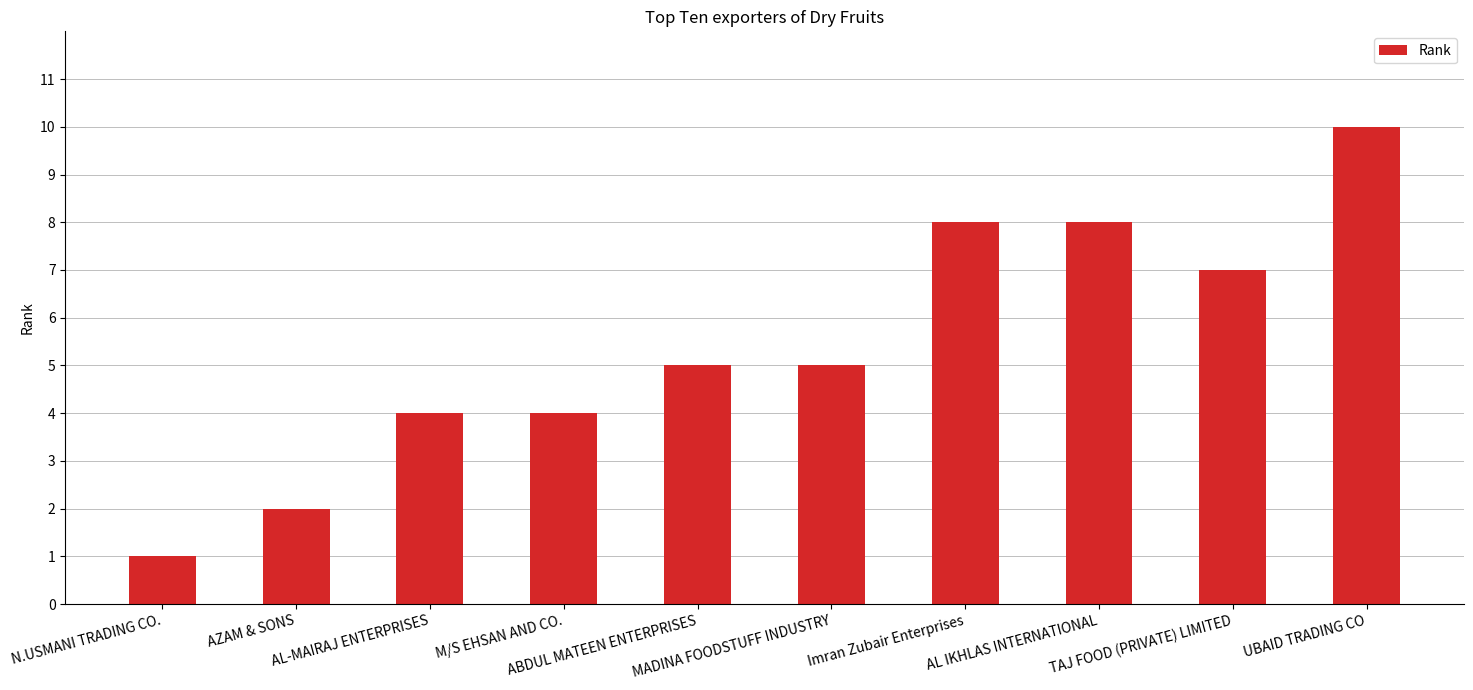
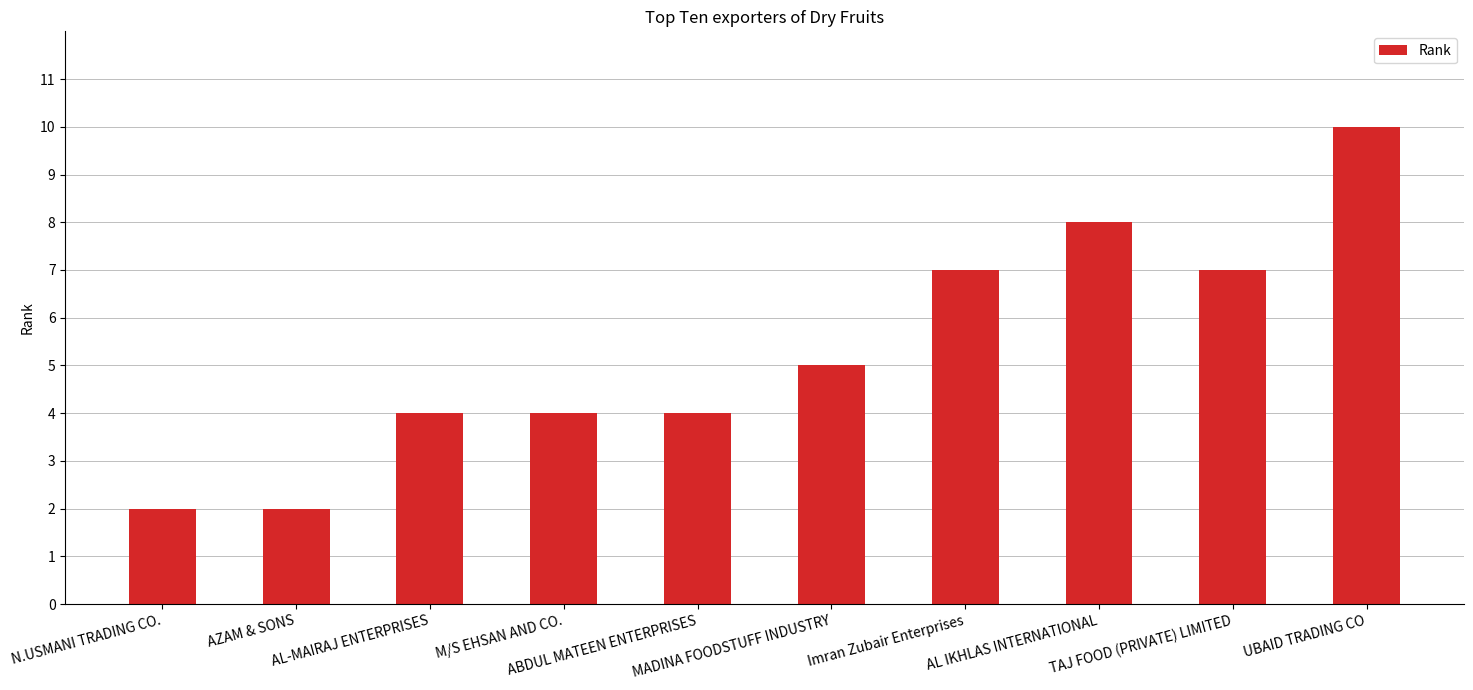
N.USMANI TRADING CO.: 1 -> 2
ABDUL MATEEN ENTERPRISES: 5 -> 4
Imran Zubair Enterprises: 8 -> 7
